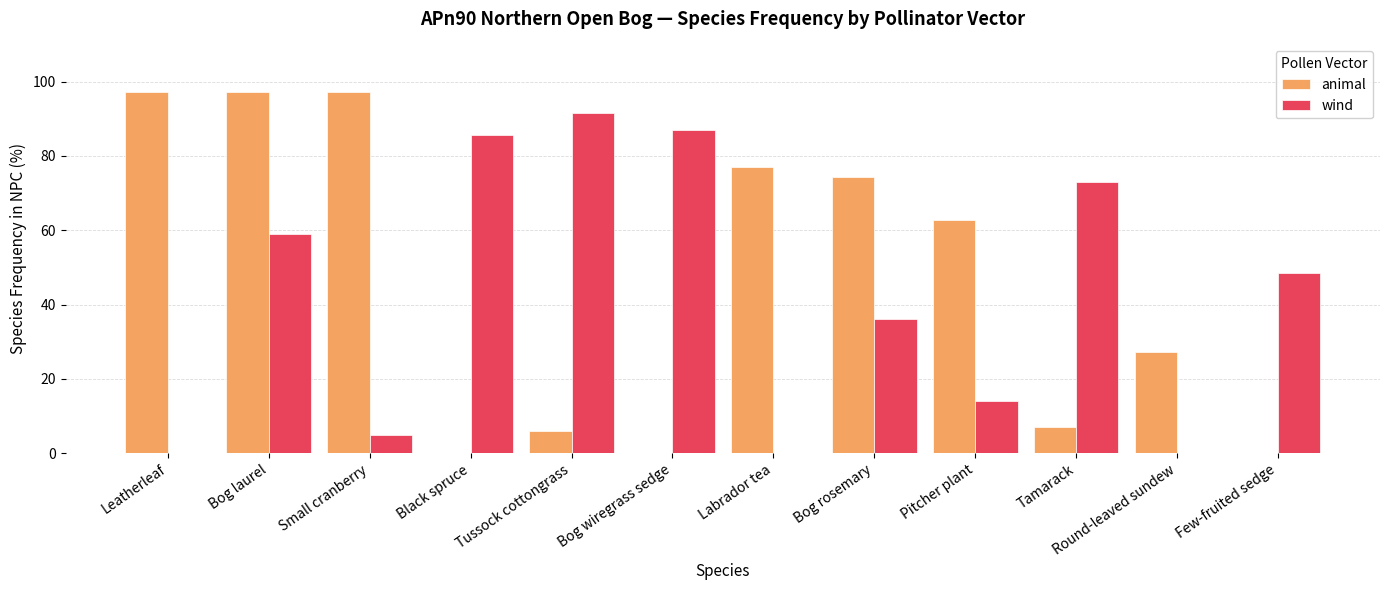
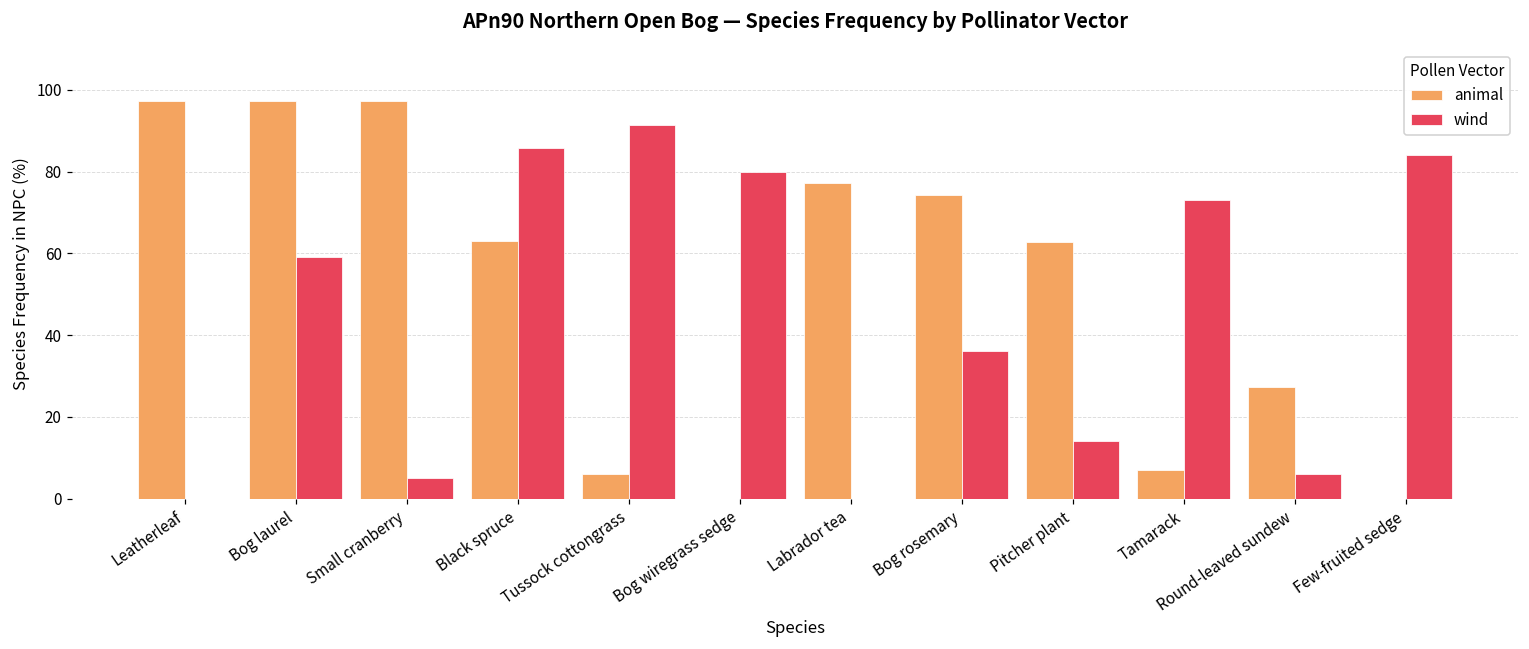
animal, Black spruce: 0 -> 63
wind, Bog wiregrass sedge: 87 -> 80
wind, Round-leaved sundew: 0 -> 6
wind, Few-fruited sedge: 49 -> 84
